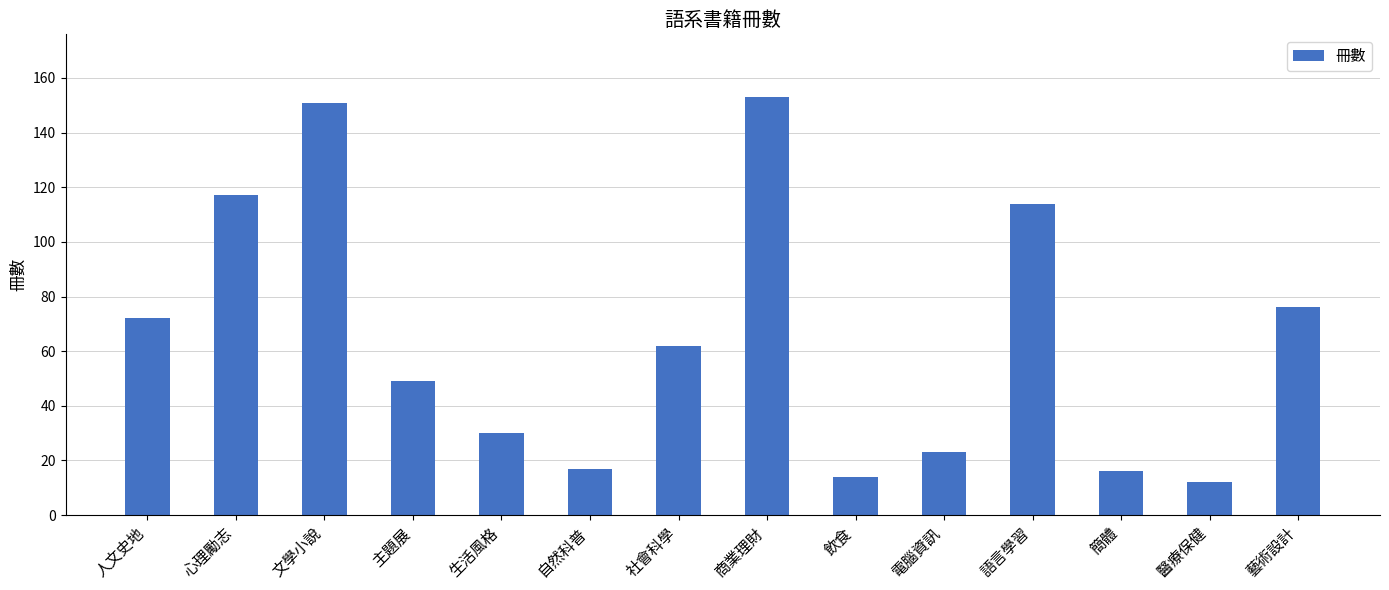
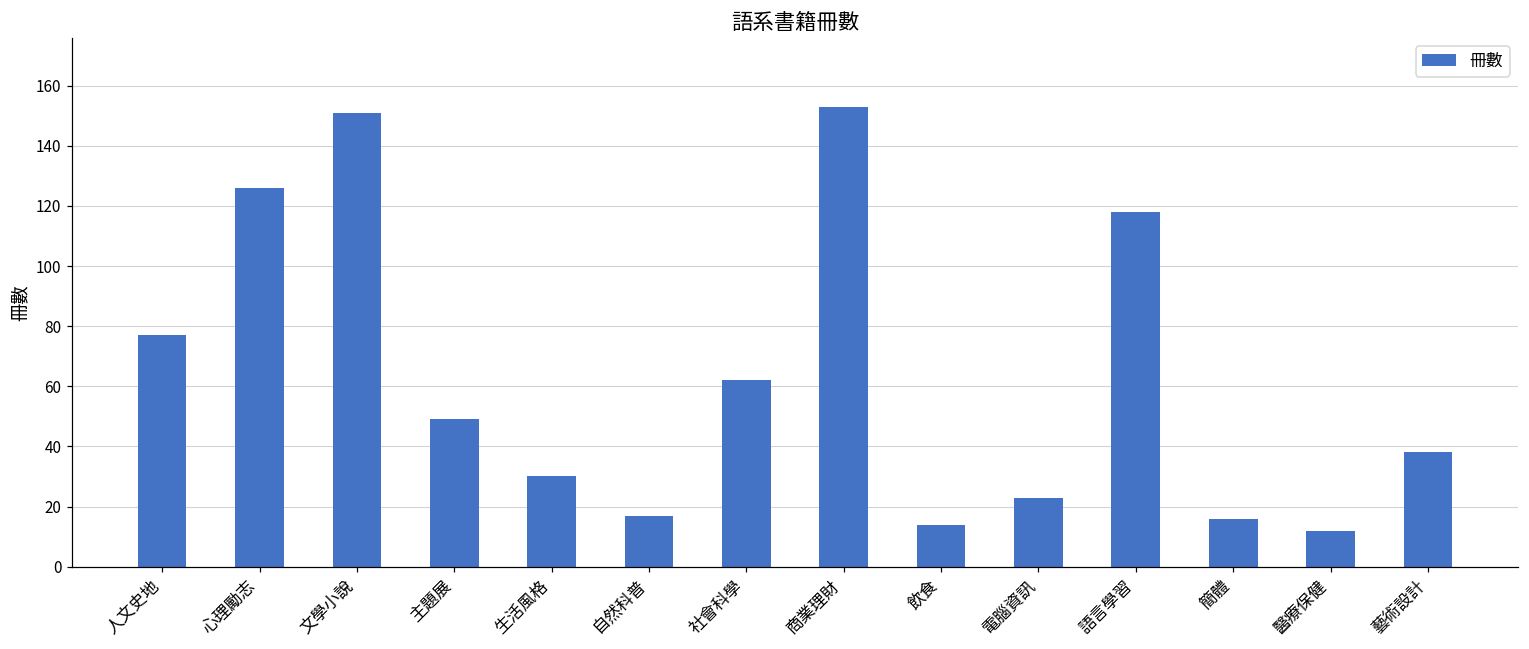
人文史地: 72 -> 77
心理勵志: 117 -> 126
語言學習: 114 -> 118
藝術設計: 76 -> 38
